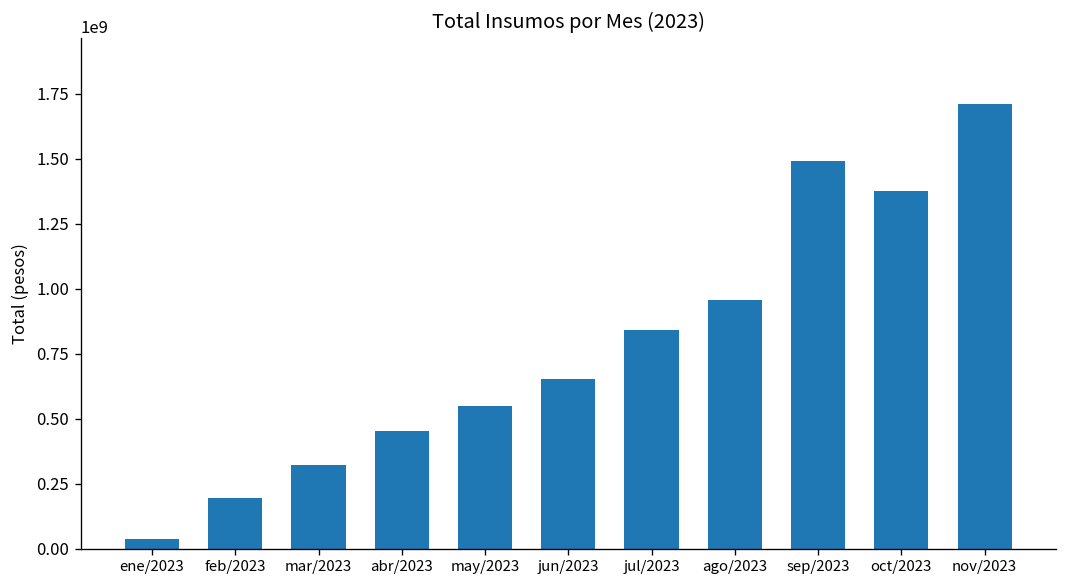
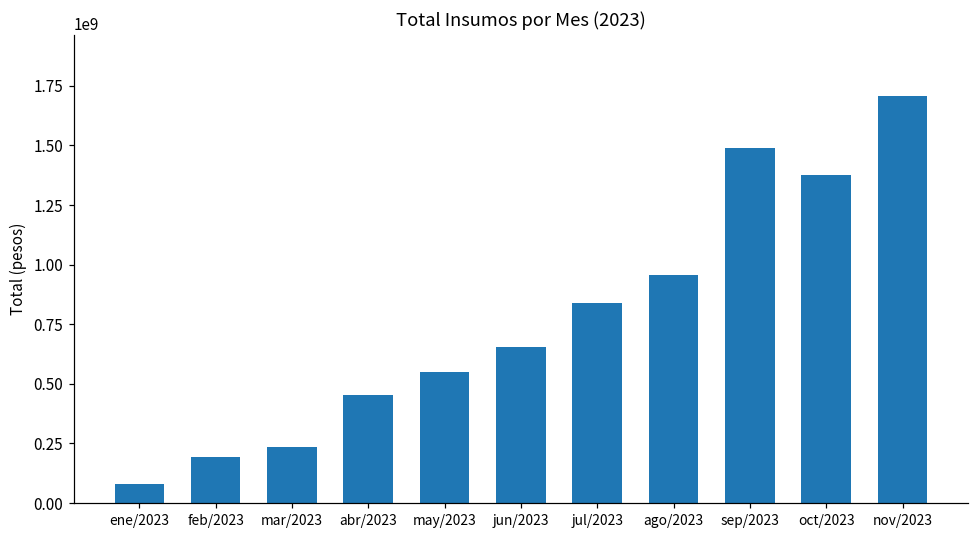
ene/2023: 40000000 -> 80000000
mar/2023: 320000000 -> 230000000
